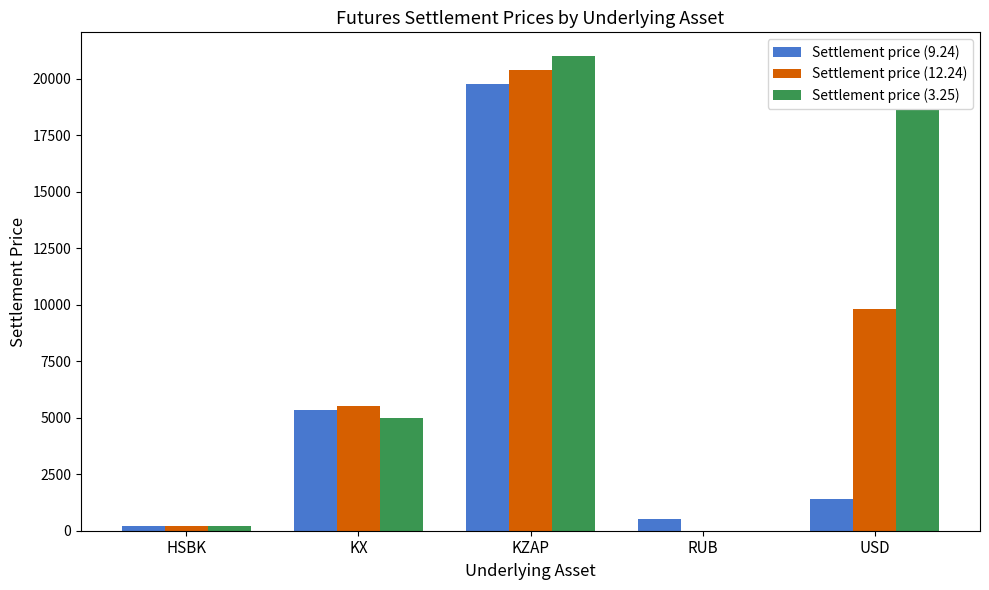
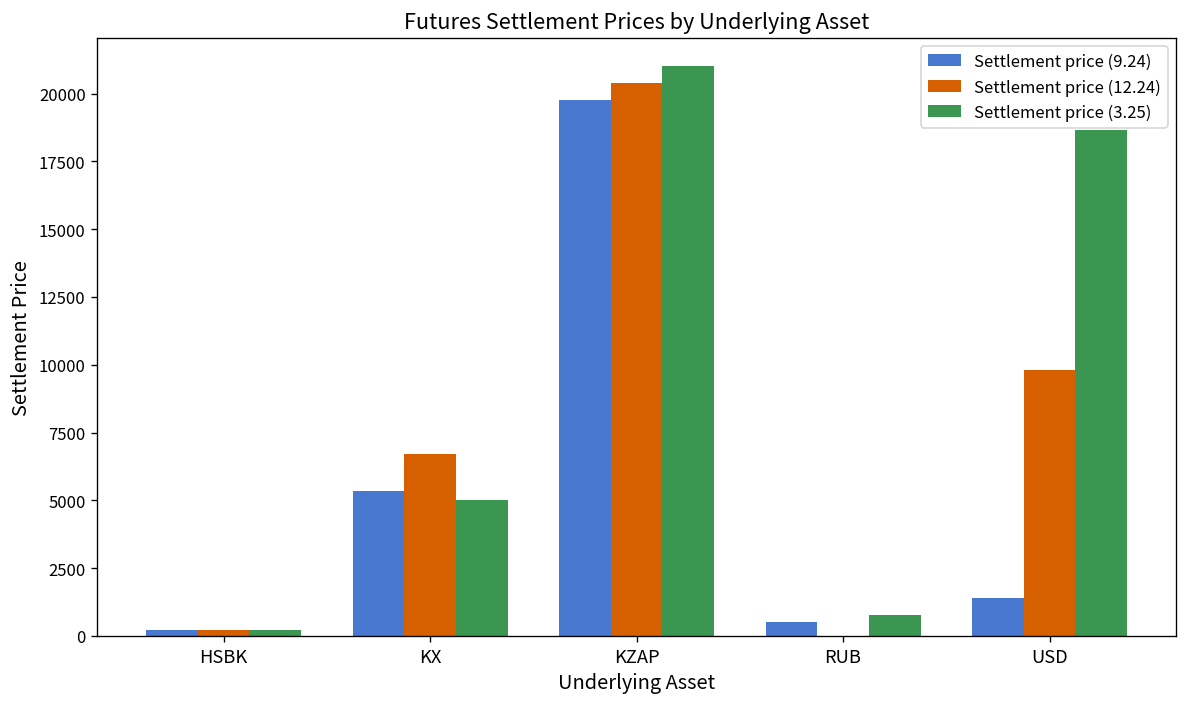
Settlement price (12.24), KX: 5500 -> 6700
Settlement price (3.25), RUB: 0 -> 800
